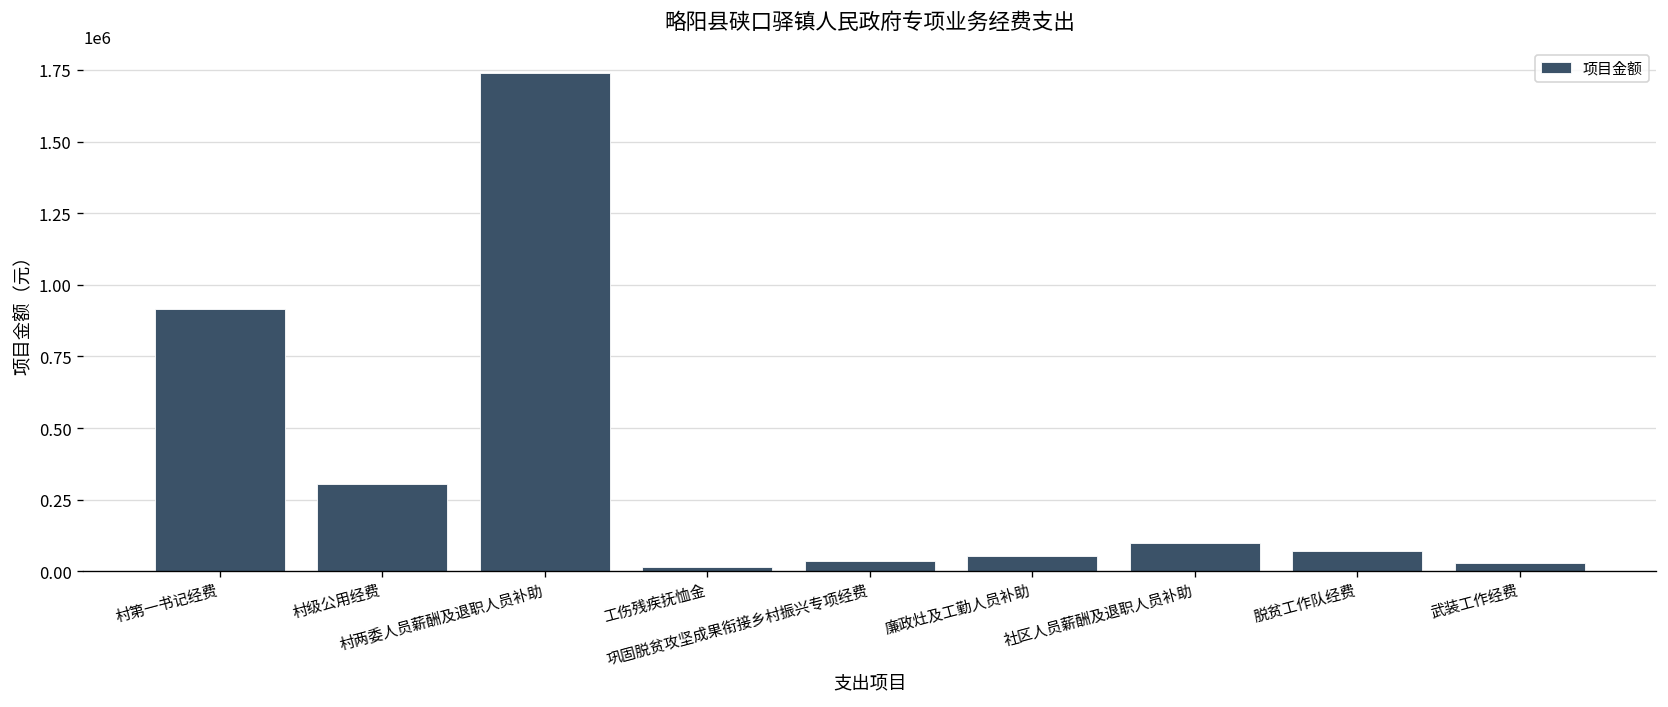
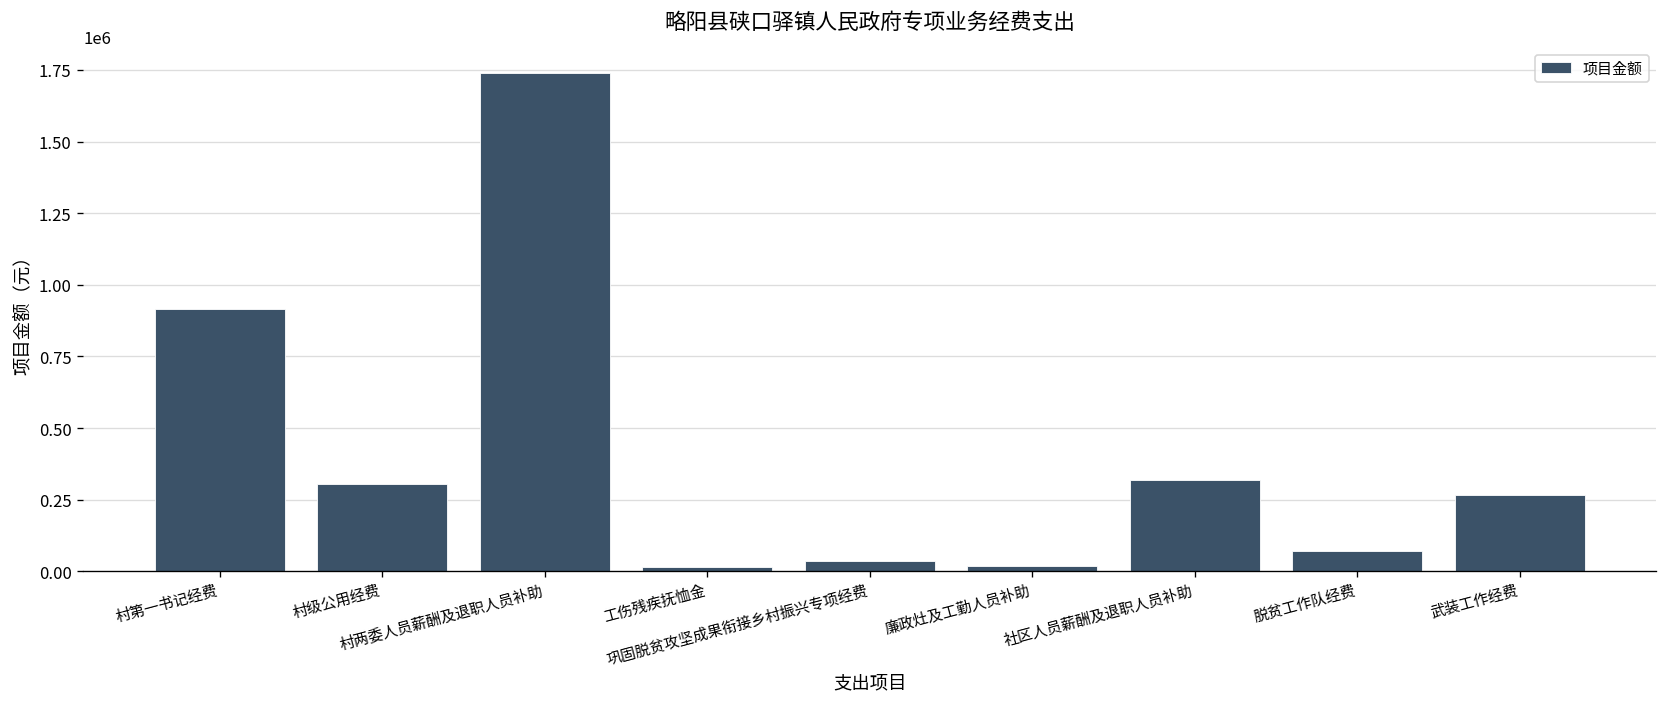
廉政灶及工勤人员补助: 60000 -> 20000
社区人员薪酬及退职人员补助: 100000 -> 320000
武装工作经费: 30000 -> 270000
